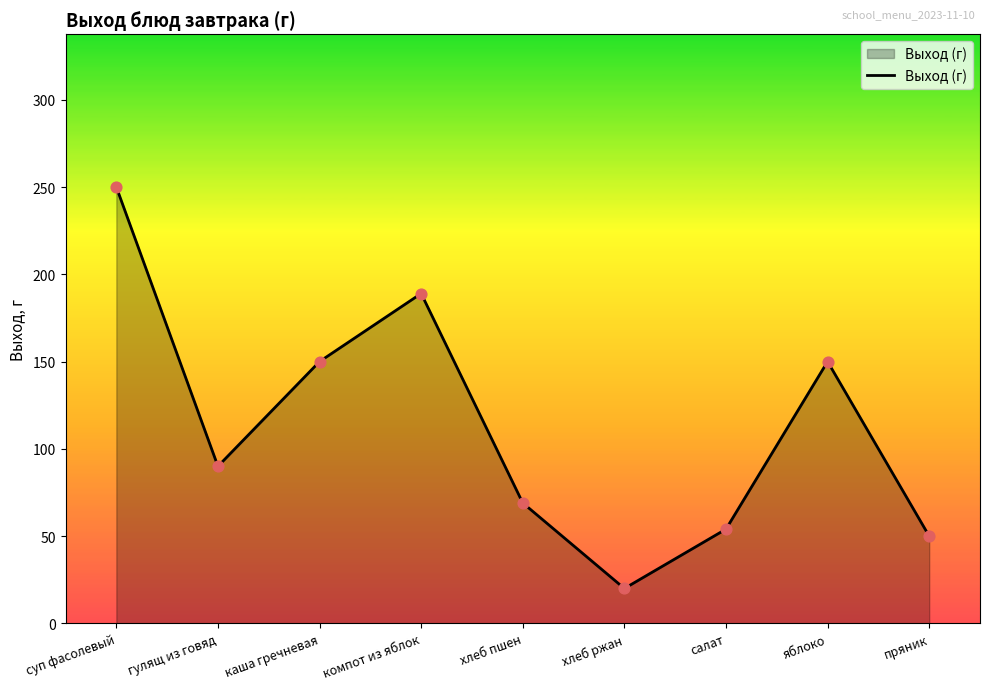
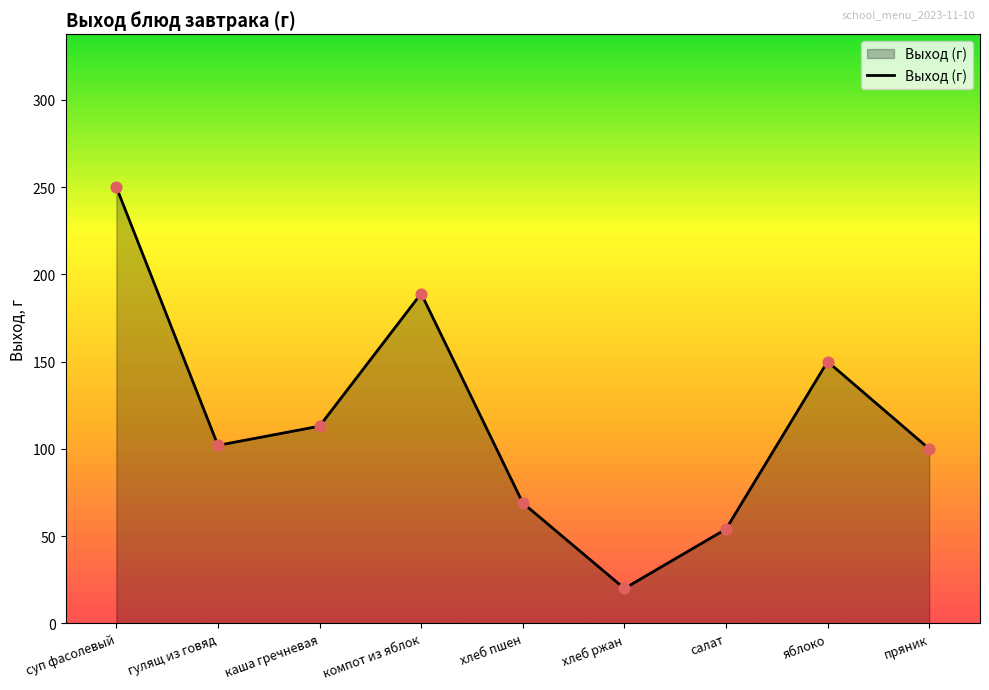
гулящ из говяд: 90 -> 102
каша гречневая: 150 -> 113
пряник: 50 -> 100
